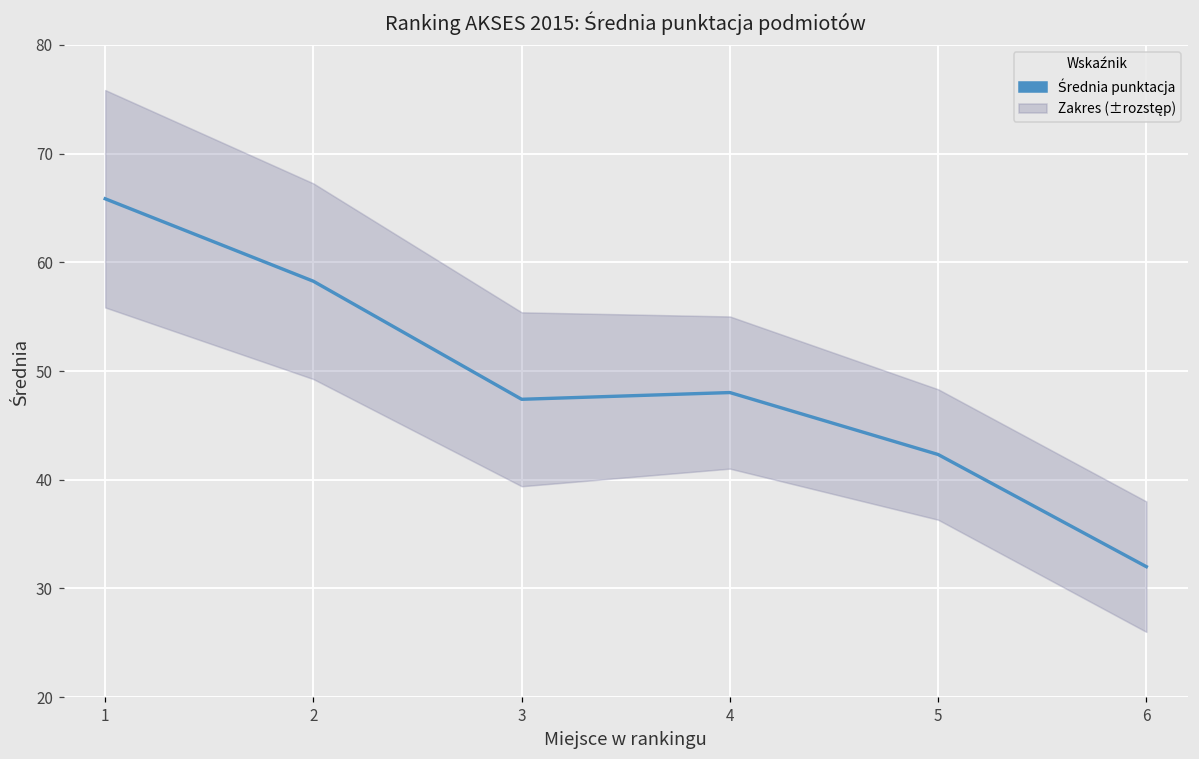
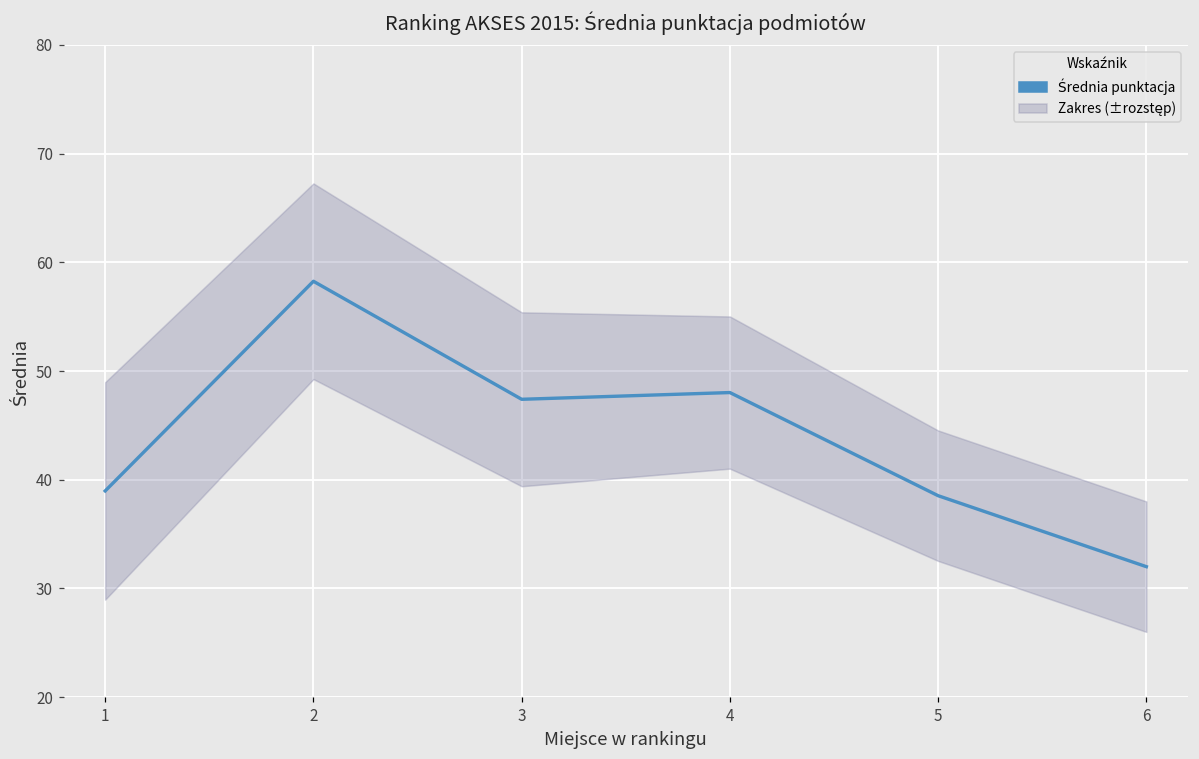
Średnia punktacja, 1: 66 -> 39
Średnia punktacja, 5: 42 -> 39
